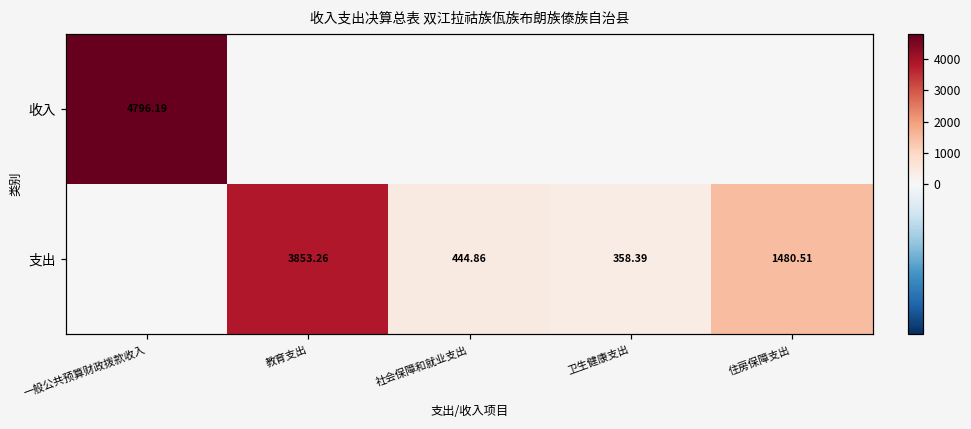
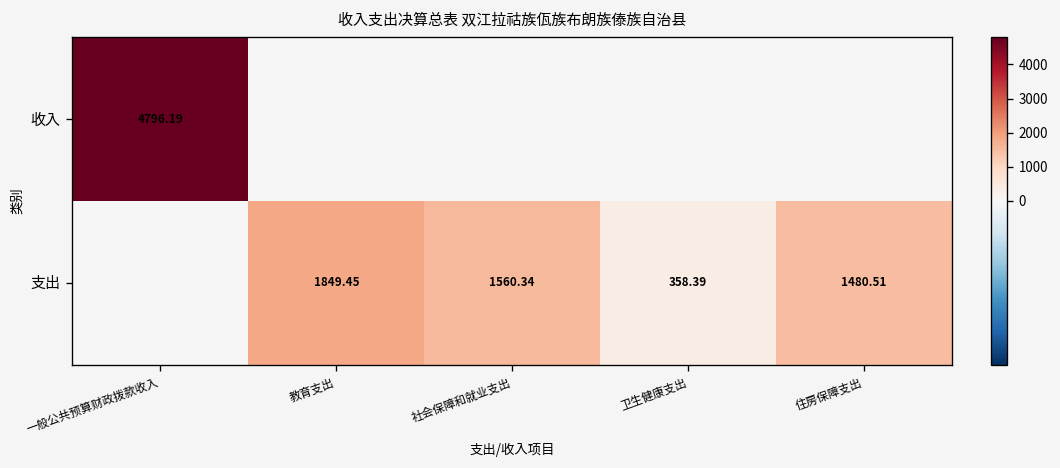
支出, 教育支出: 3853.26 -> 1849.45
支出, 社会保障和就业支出: 444.86 -> 1560.34
